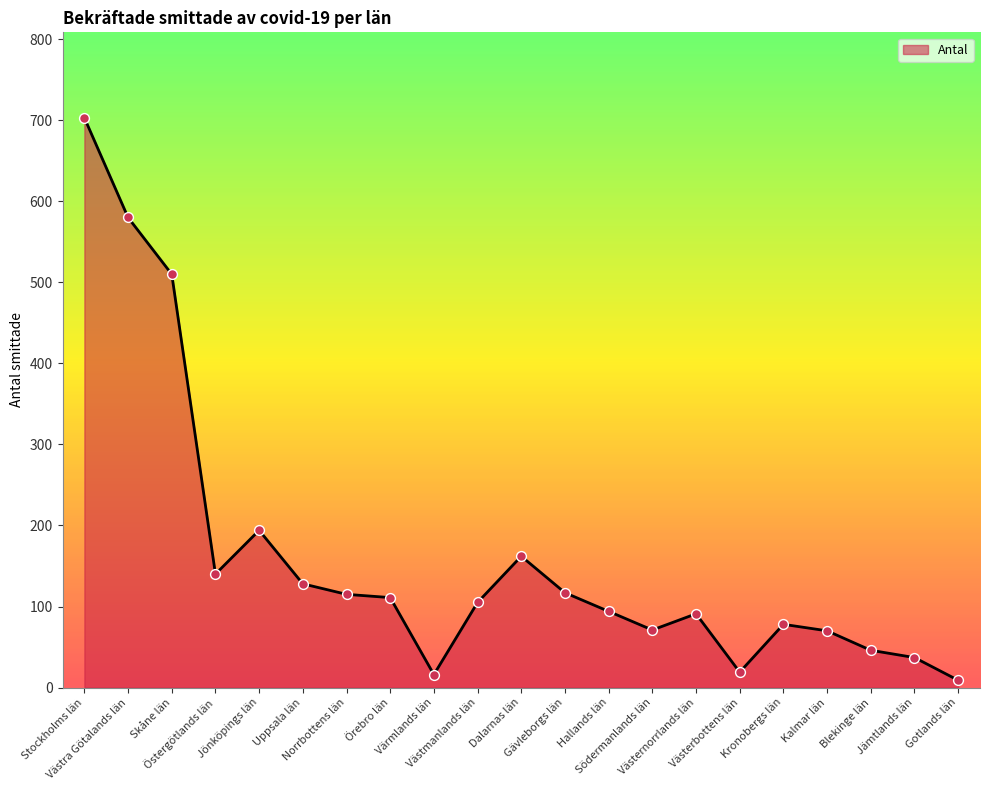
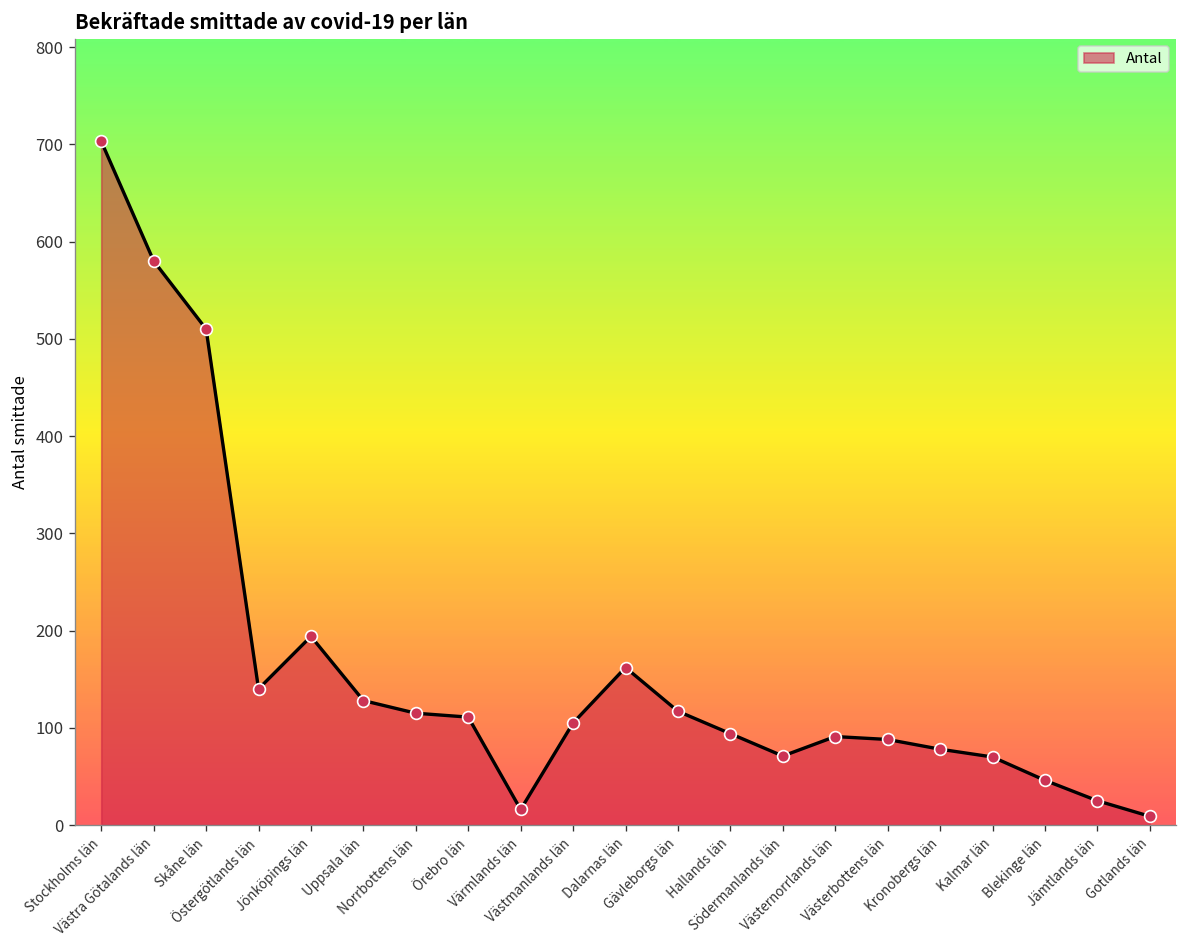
Västerbottens län: 20 -> 90
Jämtlands län: 40 -> 30
